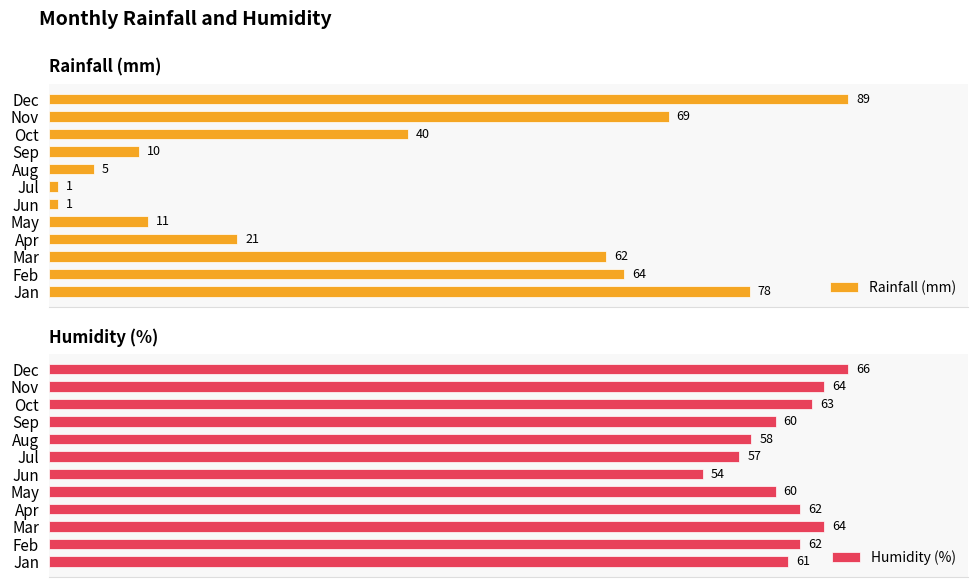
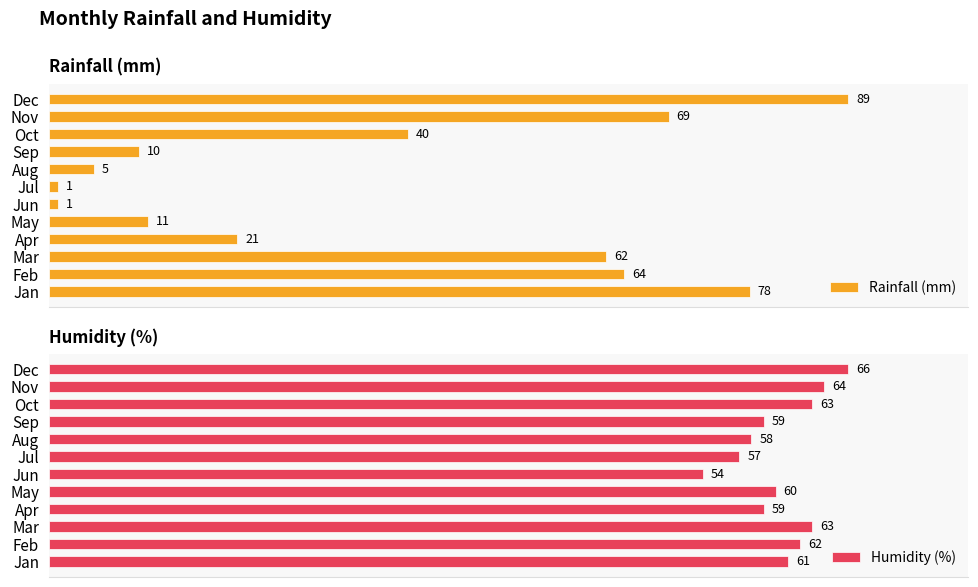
Humidity (%), Sep: 60 -> 59
Humidity (%), Apr: 62 -> 59
Humidity (%), Mar: 64 -> 63
